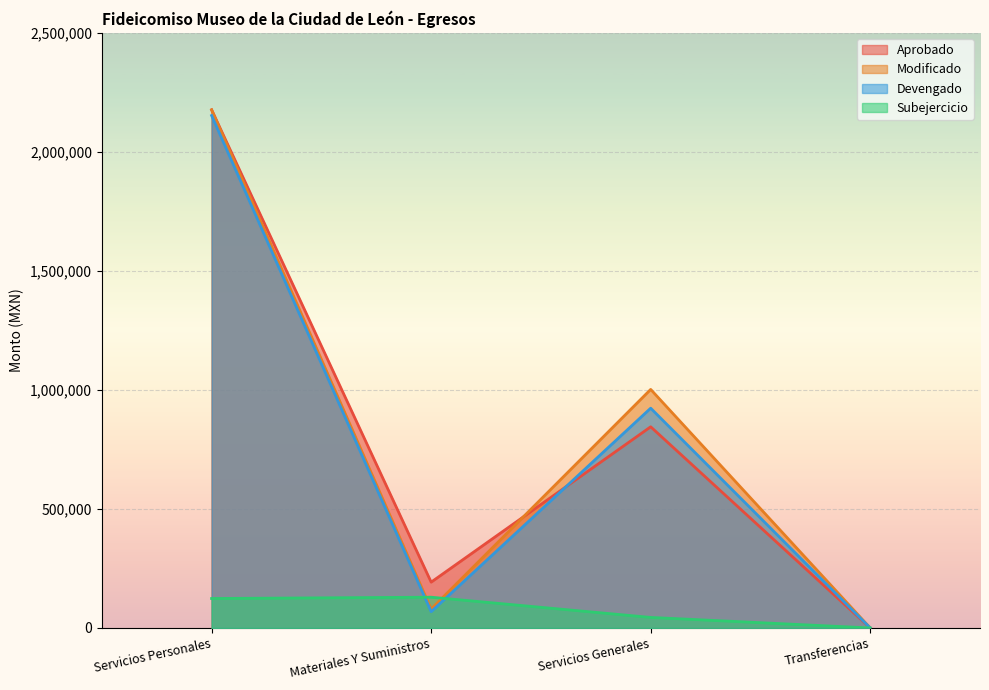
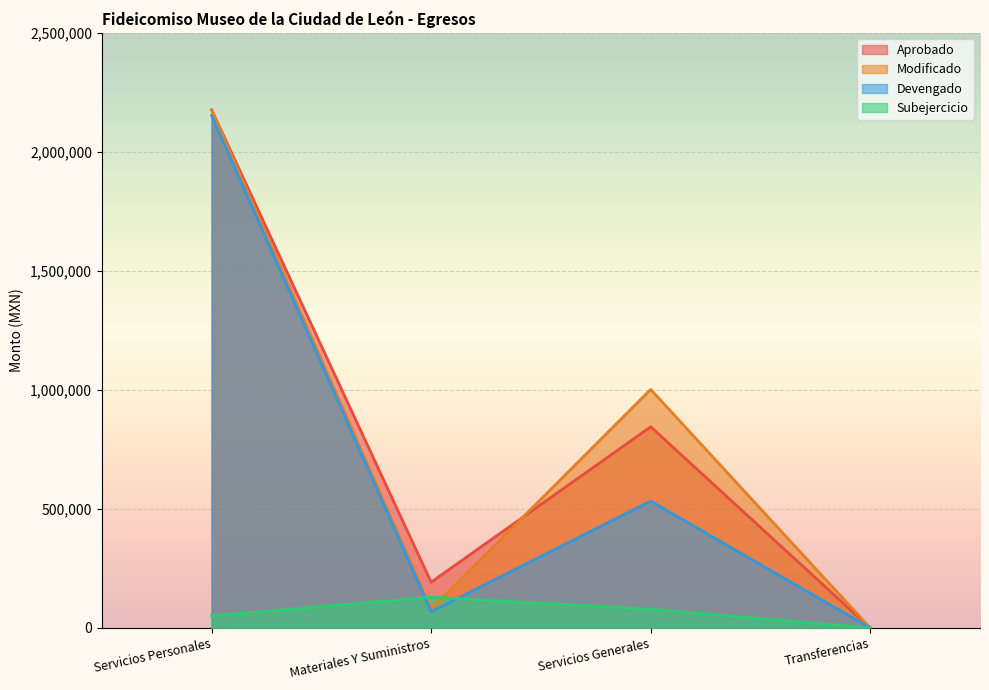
Subejercicio, Servicios Personales: 120,000 -> 50,000
Devengado, Servicios Generales: 920,000 -> 530,000
Subejercicio, Servicios Generales: 40,000 -> 80,000
